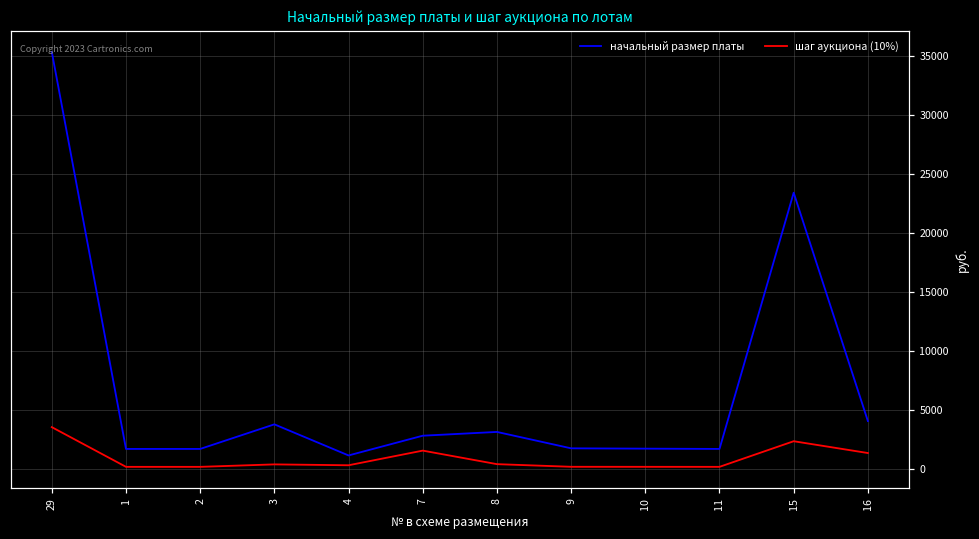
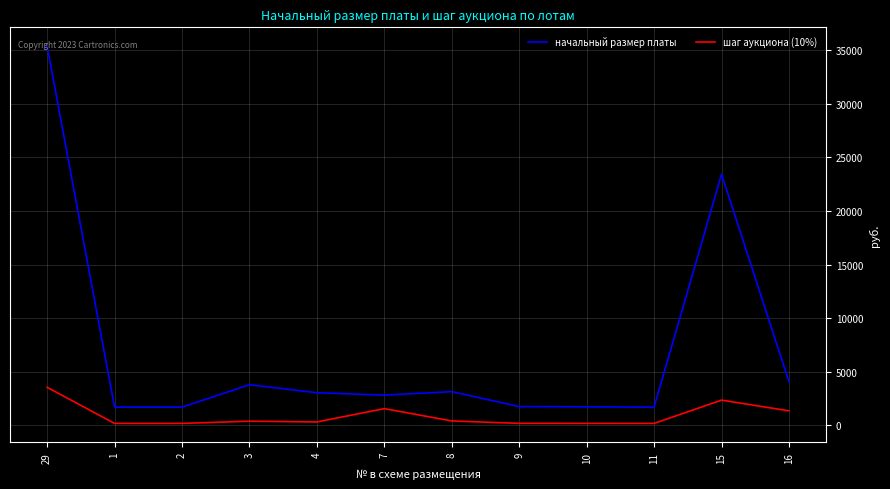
начальный размер платы, 4: 1100 -> 3000
